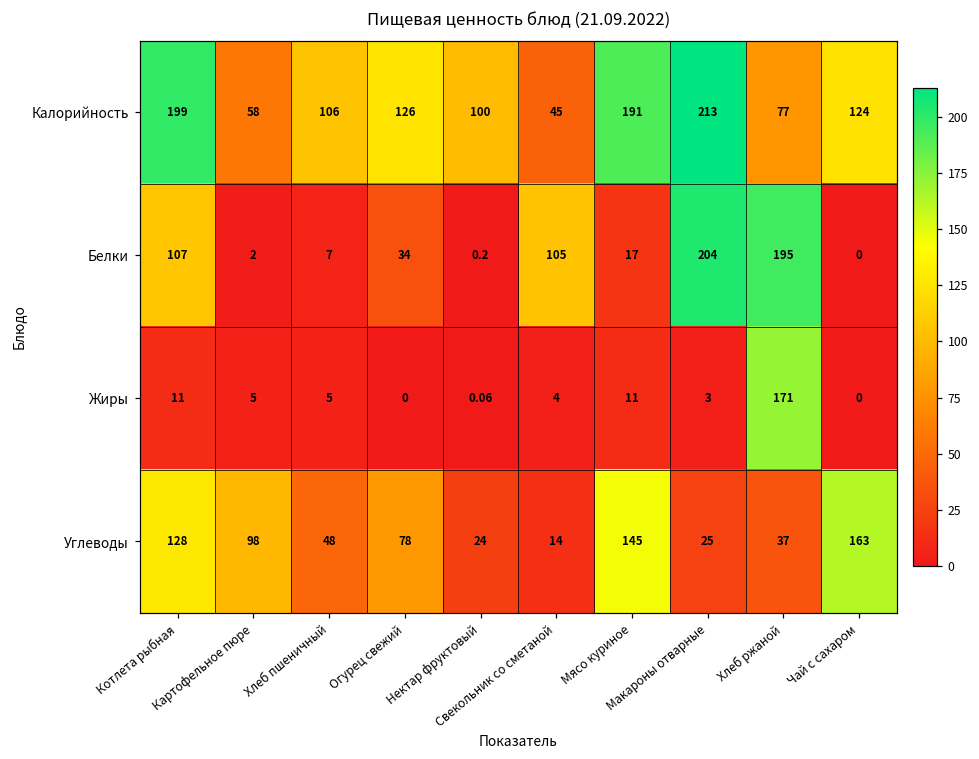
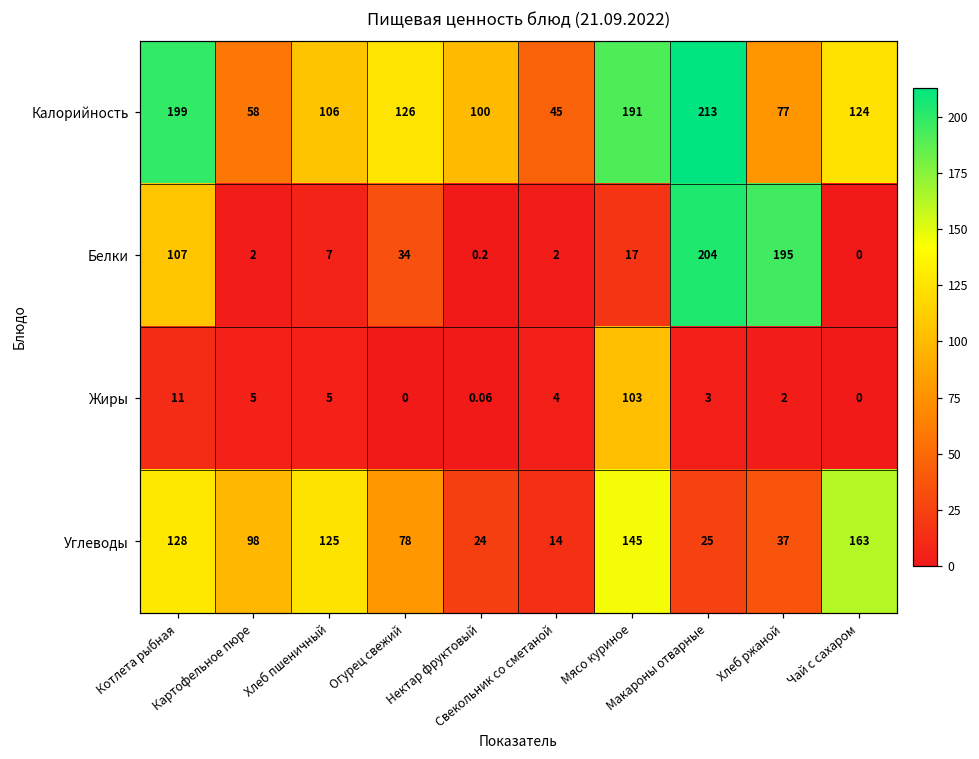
Белки, Свекольник со сметаной: 105 -> 2
Жиры, Мясо куриное: 11 -> 103
Жиры, Хлеб ржаной: 171 -> 2
Углеводы, Хлеб пшеничный: 48 -> 125
